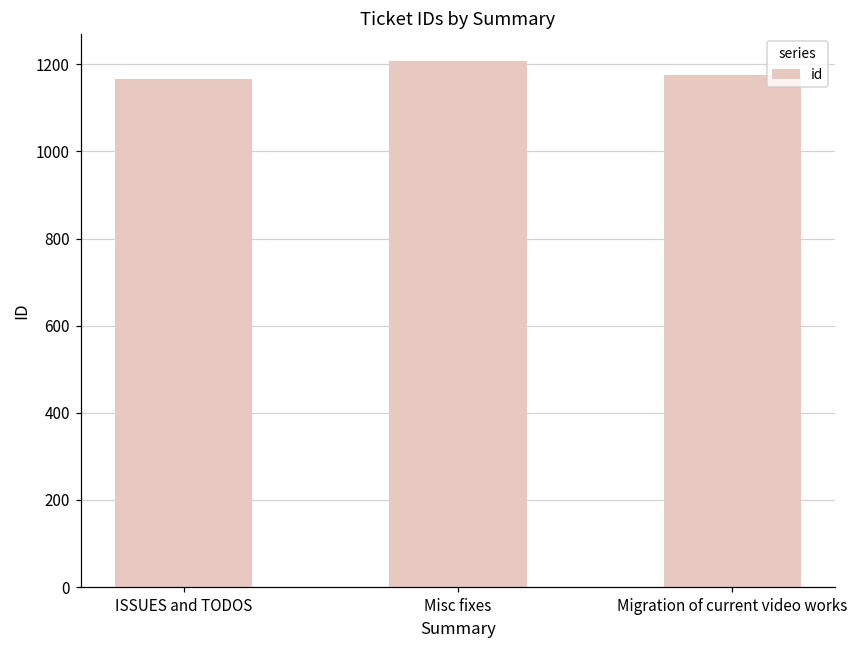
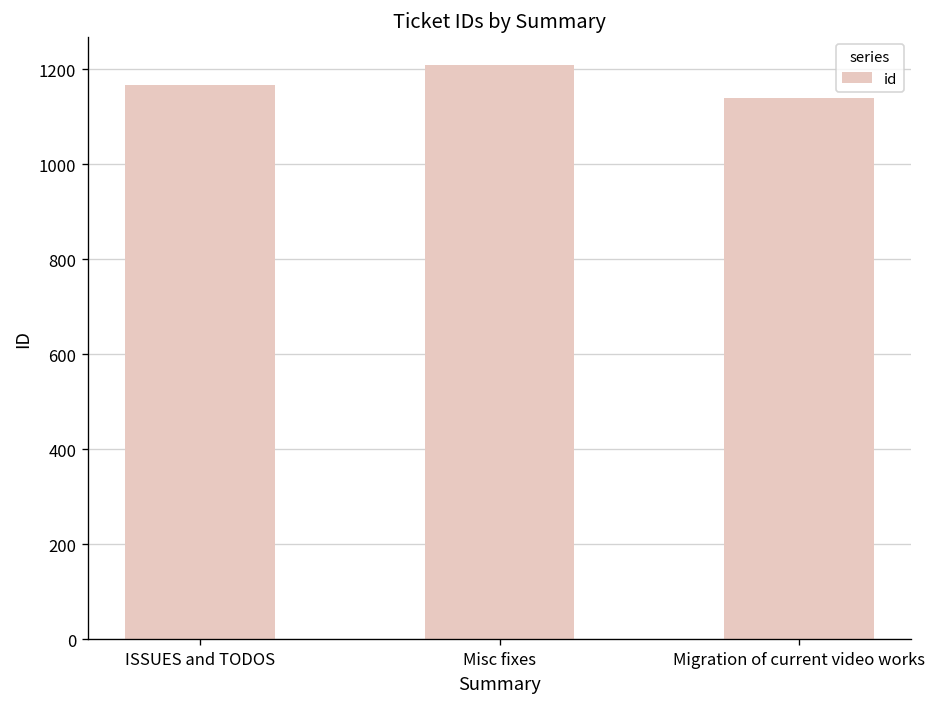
Migration of current video works: 1180 -> 1140
